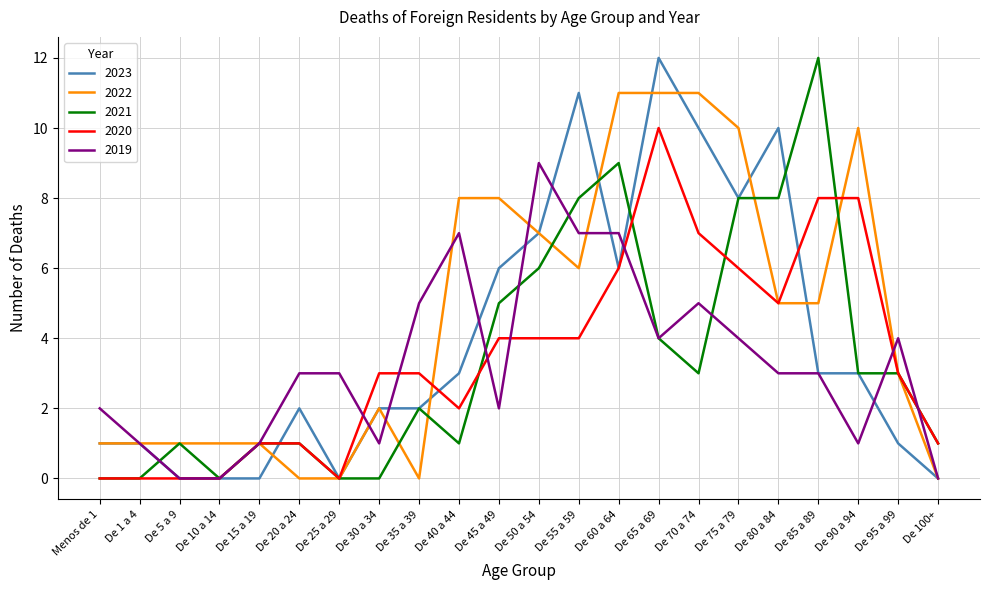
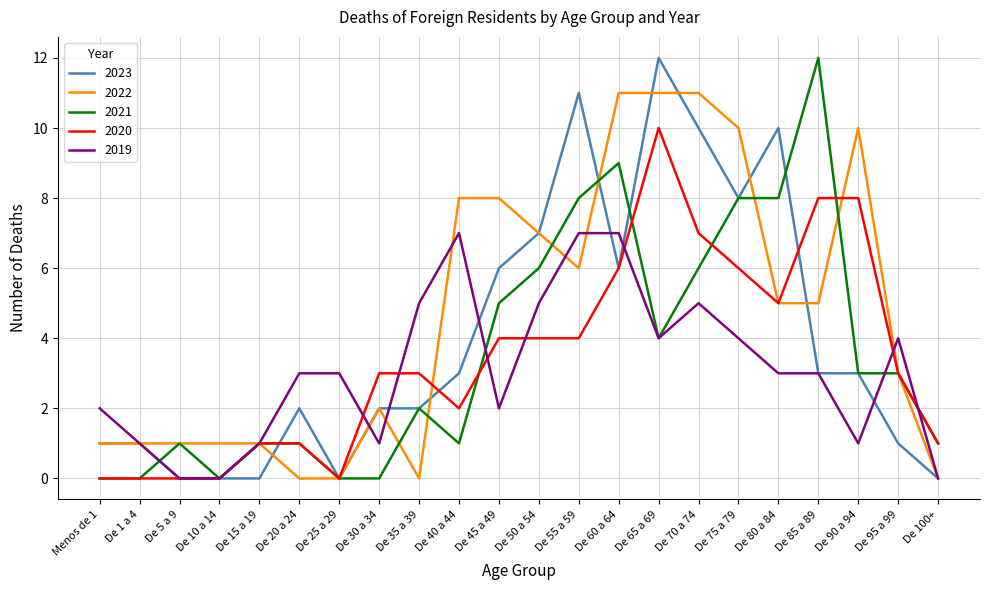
2019, De 50 a 54: 9 -> 5
2021, De 70 a 74: 3 -> 6
